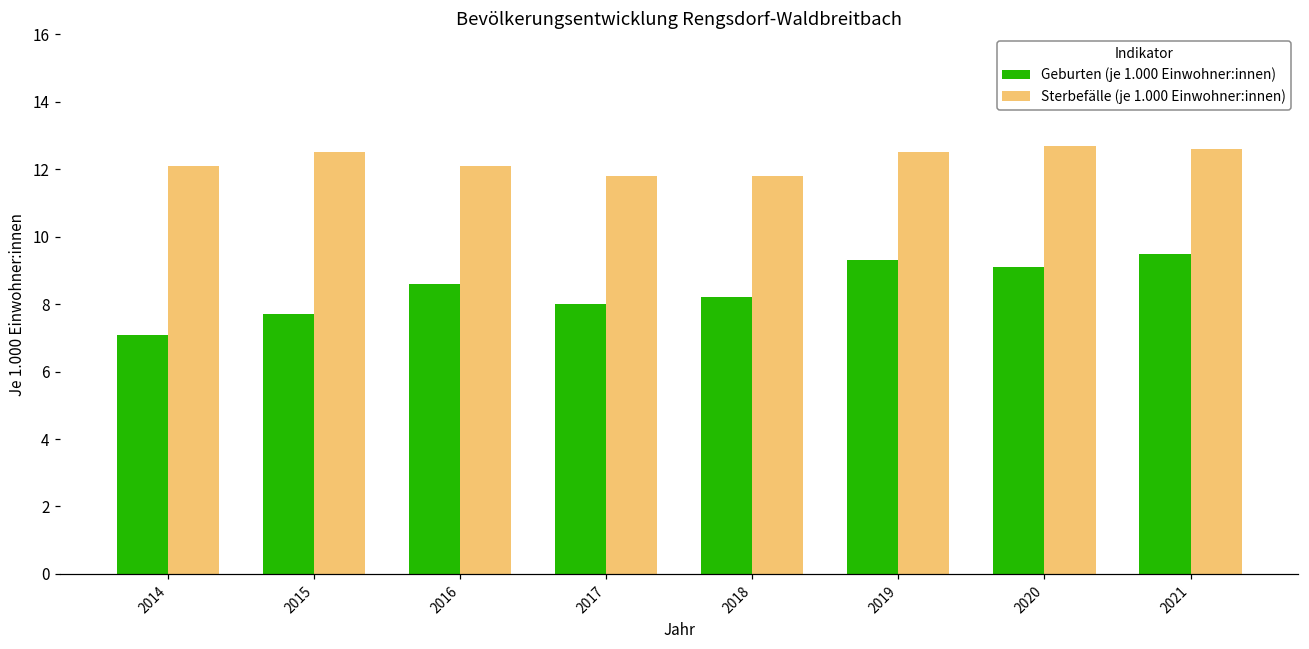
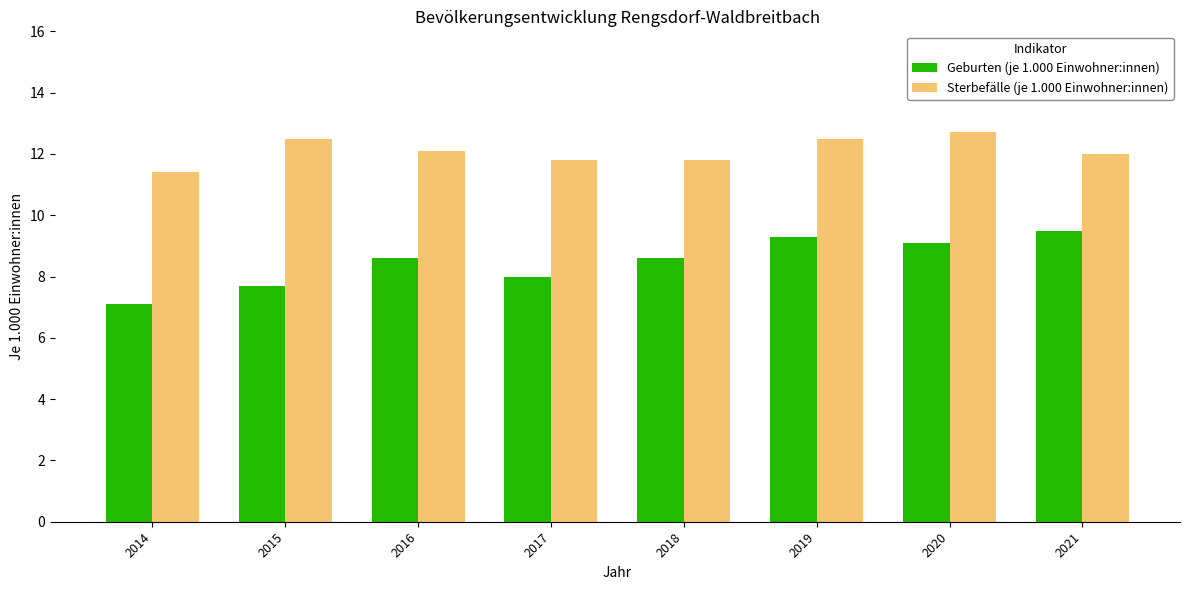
Sterbefälle (je 1.000 Einwohner:innen), 2014: 12.1 -> 11.4
Geburten (je 1.000 Einwohner:innen), 2018: 8.2 -> 8.6
Sterbefälle (je 1.000 Einwohner:innen), 2021: 12.6 -> 12.0
